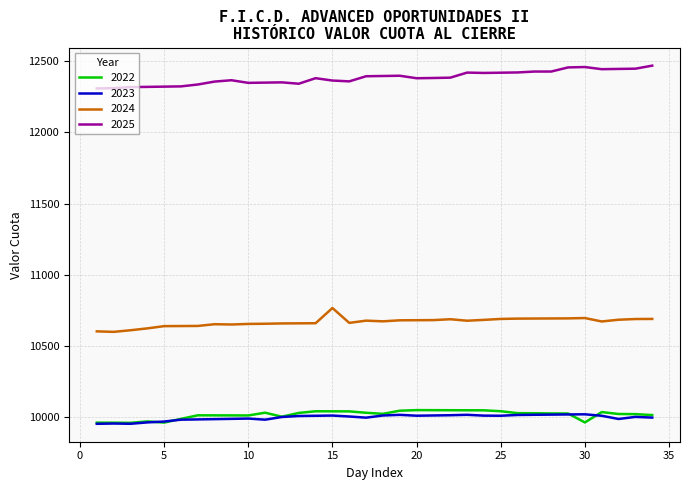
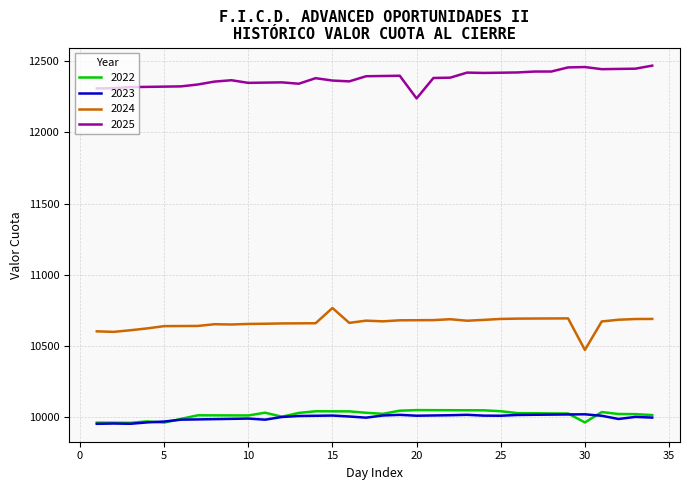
2025, 20: 12380 -> 12240
2024, 30: 10700 -> 10470
